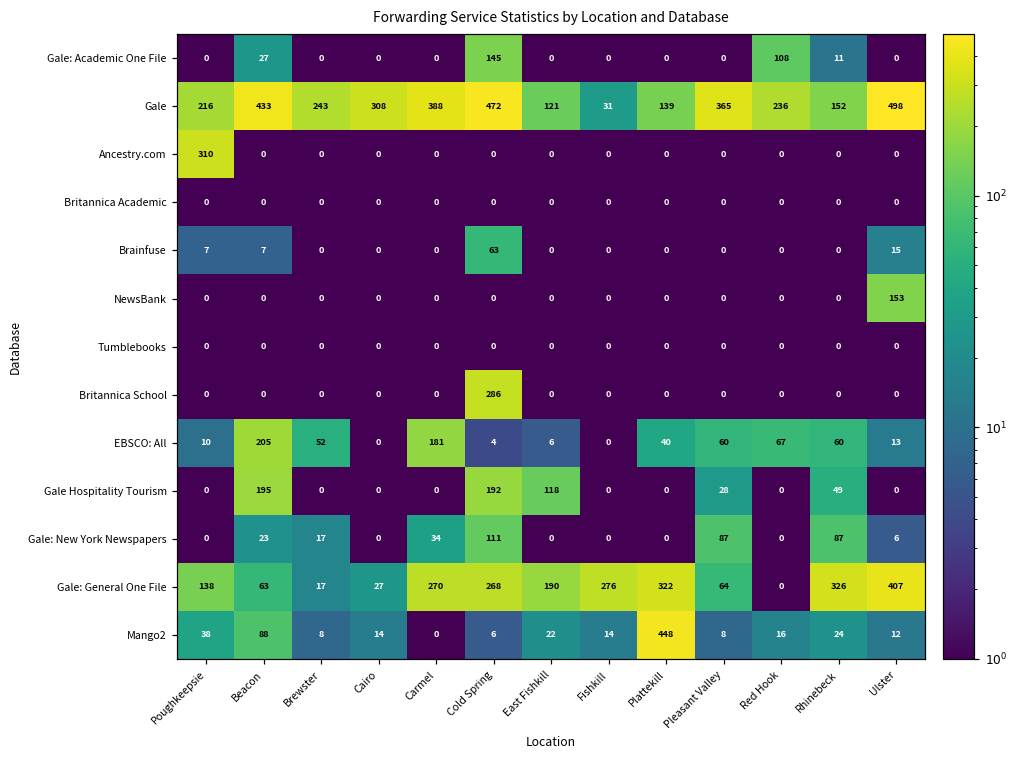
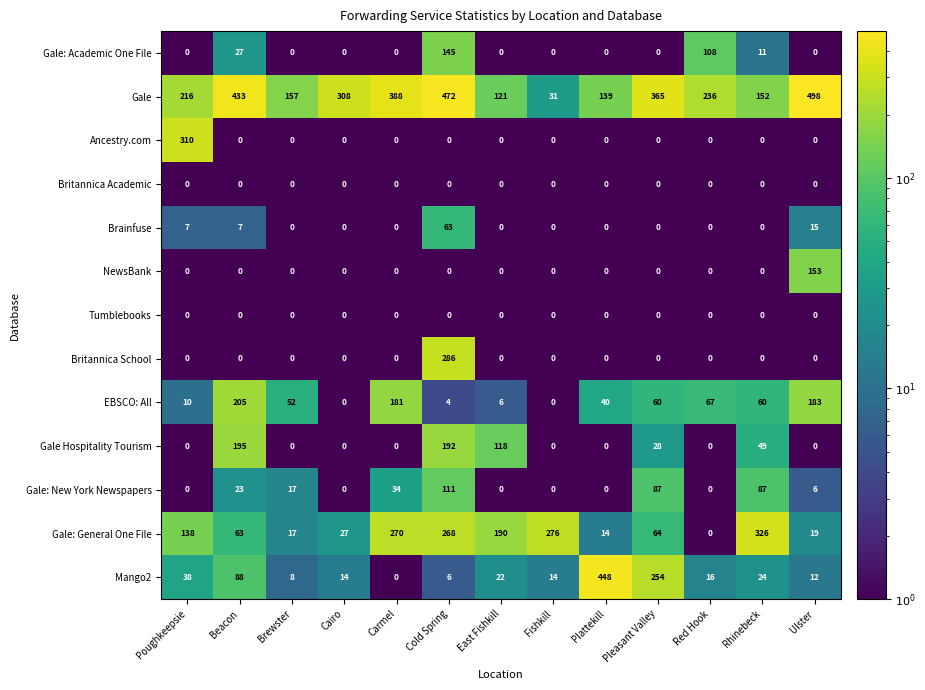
Gale, Brewster: 243 -> 157
EBSCO: All, Ulster: 13 -> 183
Gale: General One File, Plattekill: 322 -> 14
Gale: General One File, Ulster: 407 -> 19
Mango2, Pleasant Valley: 8 -> 254
